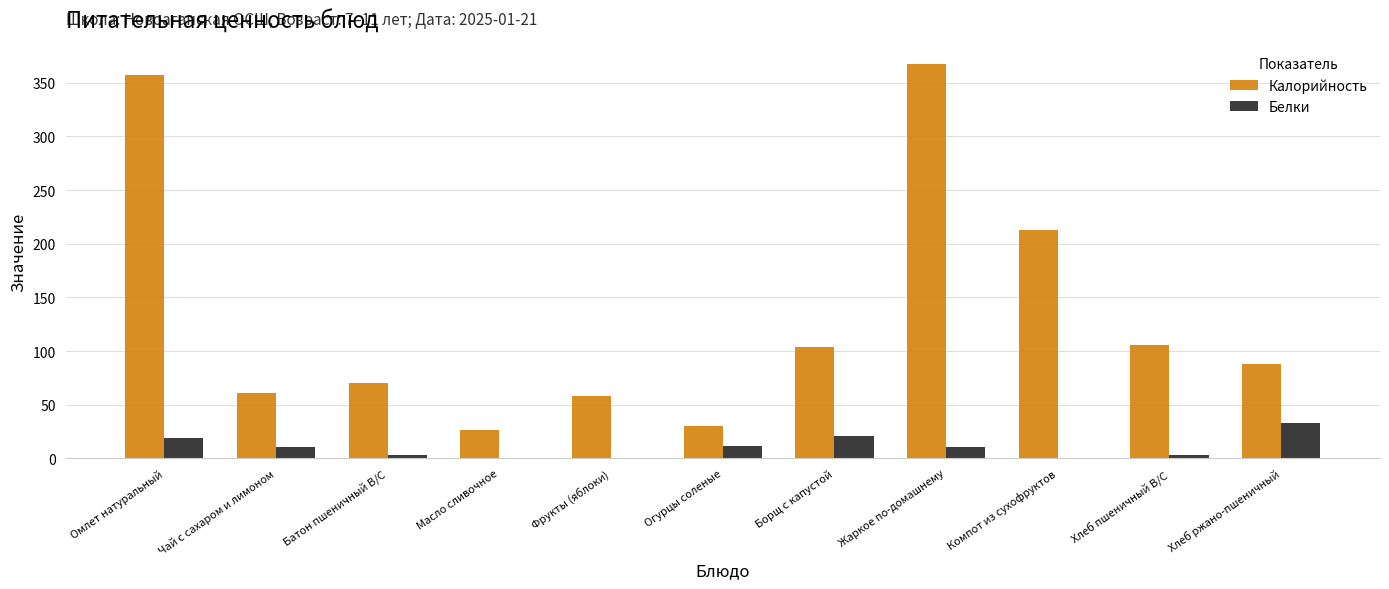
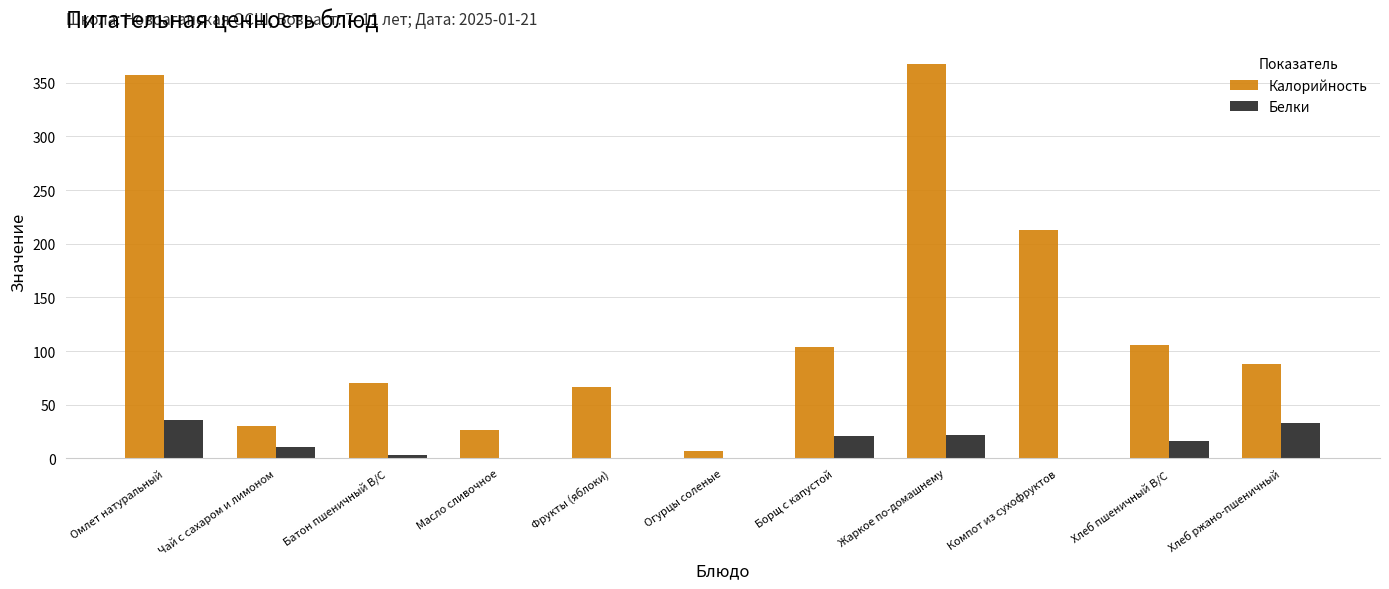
Белки, Омлет натуральный: 19 -> 35
Калорийность, Чай с сахаром и лимоном: 61 -> 31
Калорийность, Фрукты (яблоки): 58 -> 67
Калорийность, Огурцы соленые: 30 -> 7
Белки, Огурцы соленые: 12 -> 1
Белки, Жаркое по-домашнему: 11 -> 21
Белки, Хлеб пшеничный В/С: 3 -> 17
